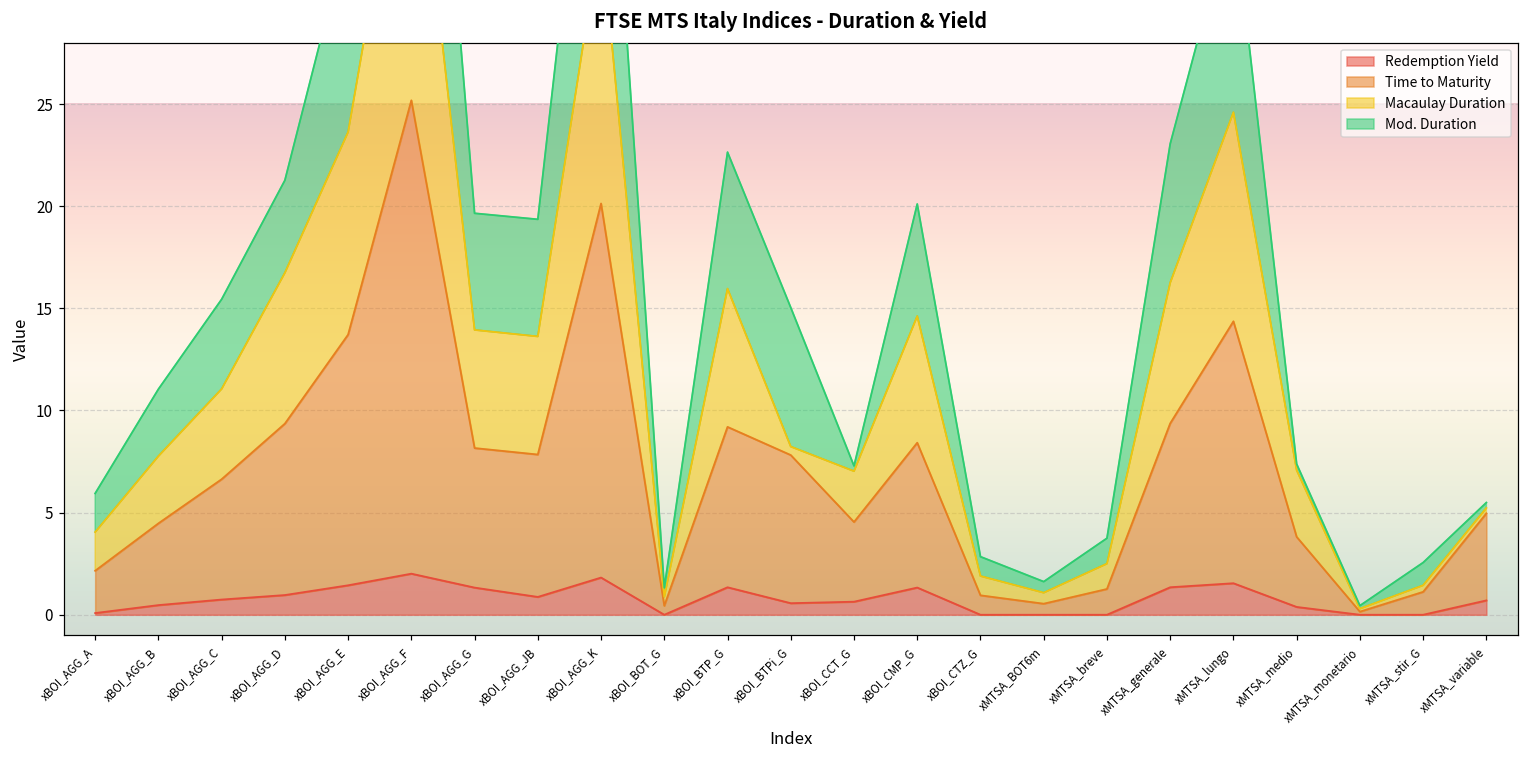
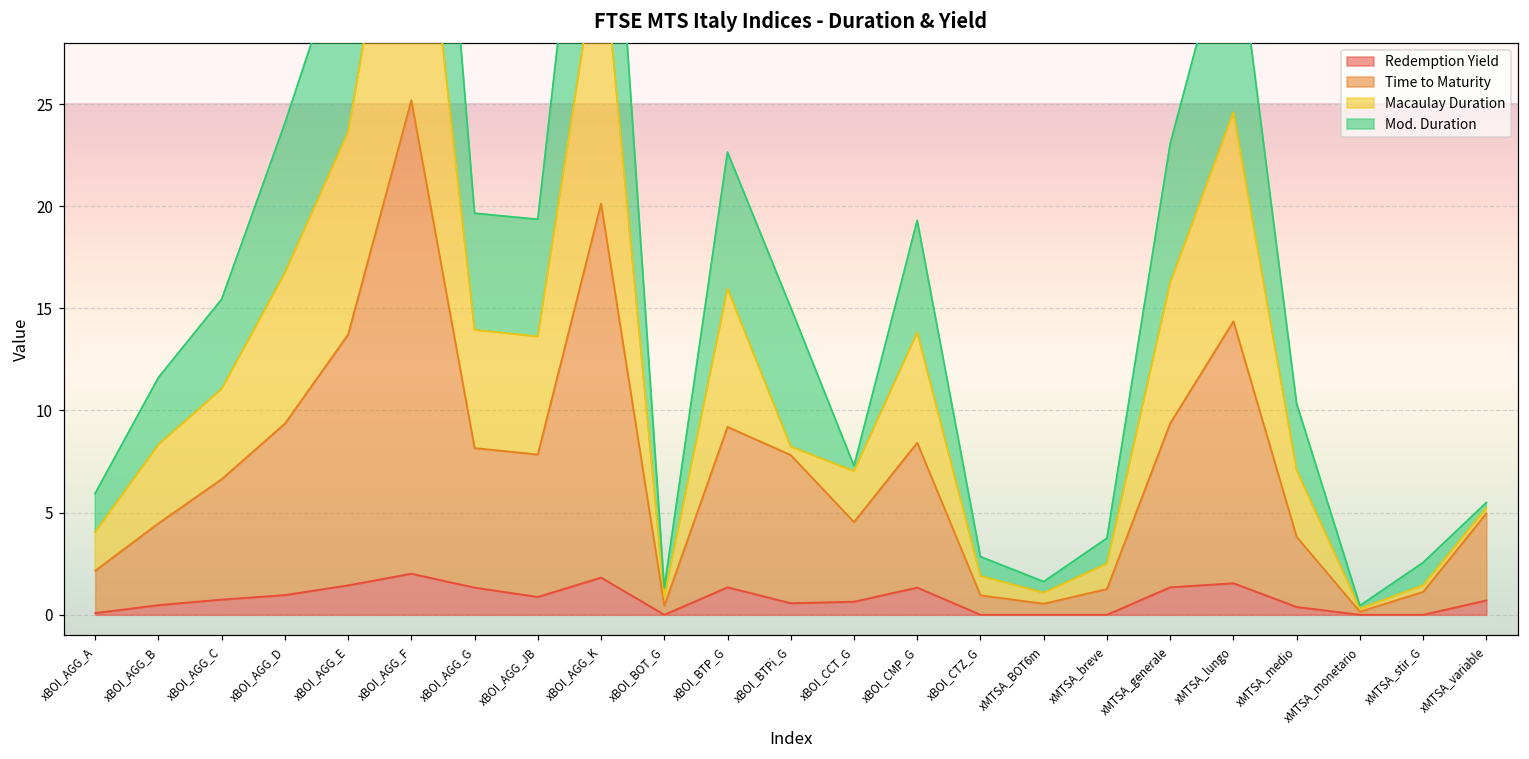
Macaulay Duration, xBOI_AGG_B: 3.3 -> 3.9
Mod. Duration, xBOI_AGG_D: 4.5 -> 7.3
Macaulay Duration, xBOI_CMP_G: 6.2 -> 5.4
Mod. Duration, xMTSA_medio: 0.3 -> 3.3
